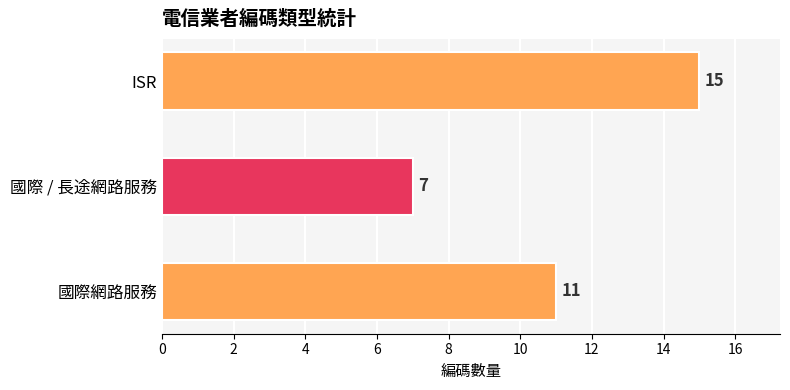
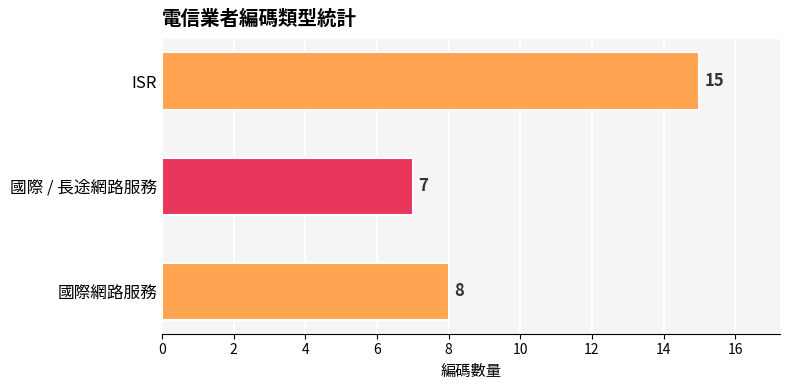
國際網路服務: 11 -> 8
